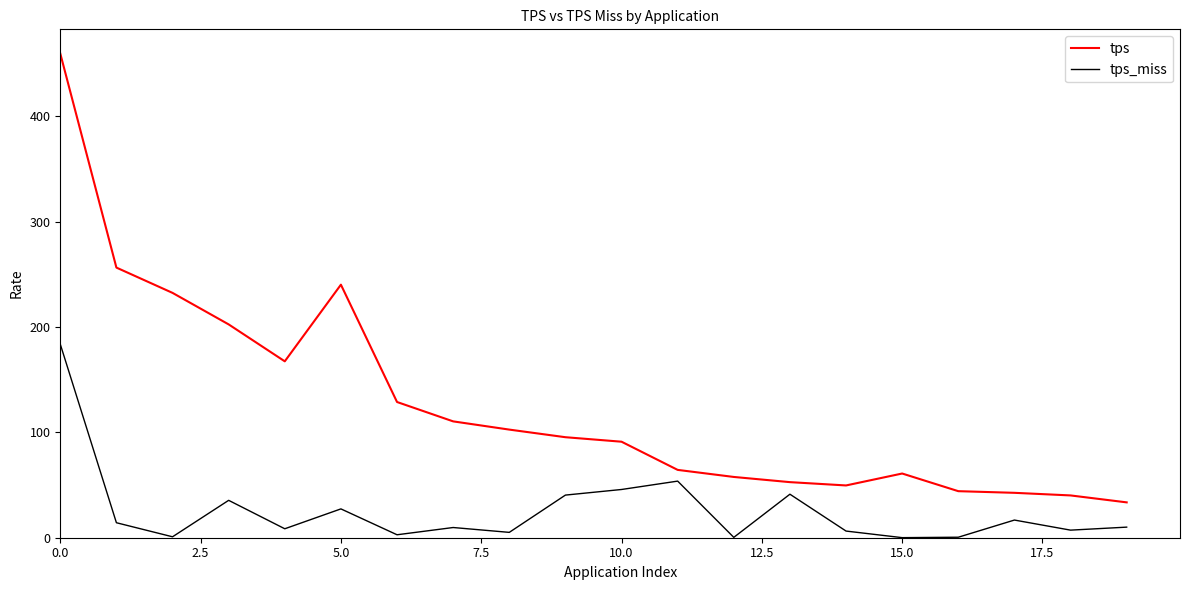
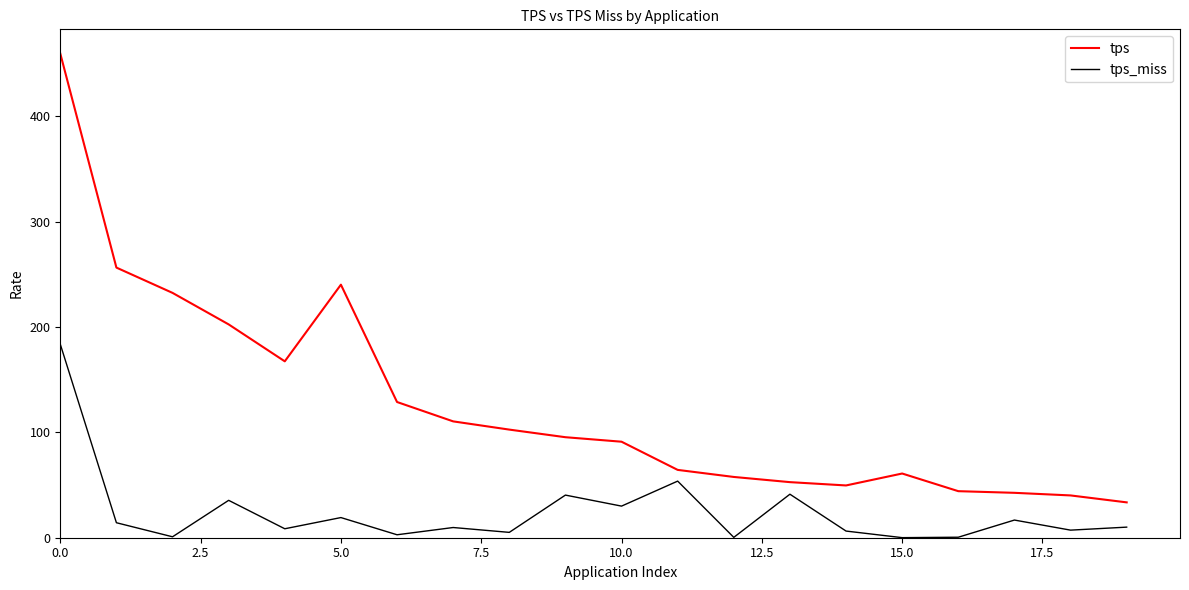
tps_miss, 5.0: 27 -> 19
tps_miss, 10.0: 46 -> 30
